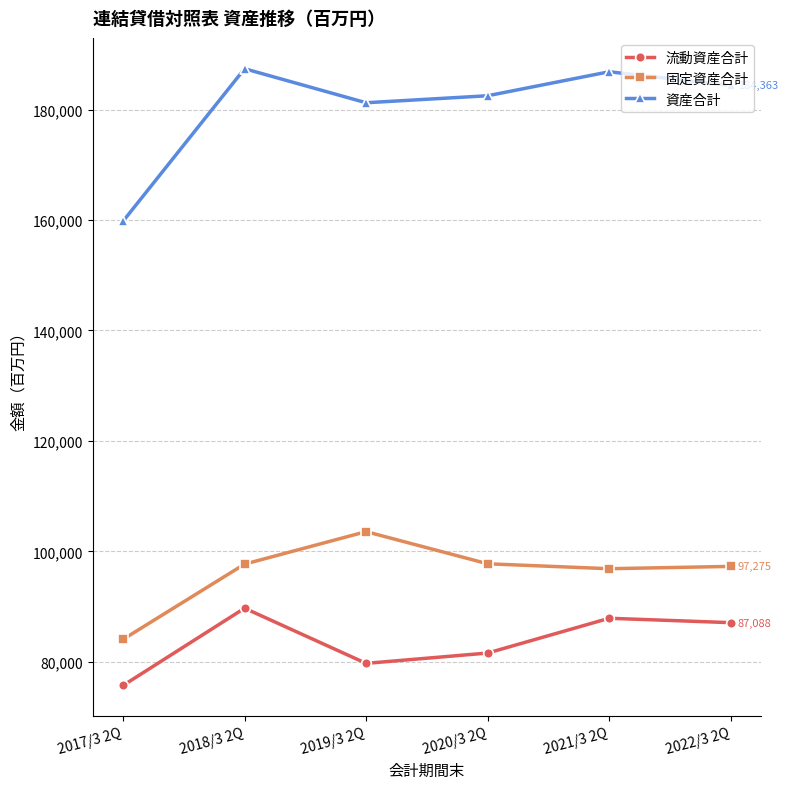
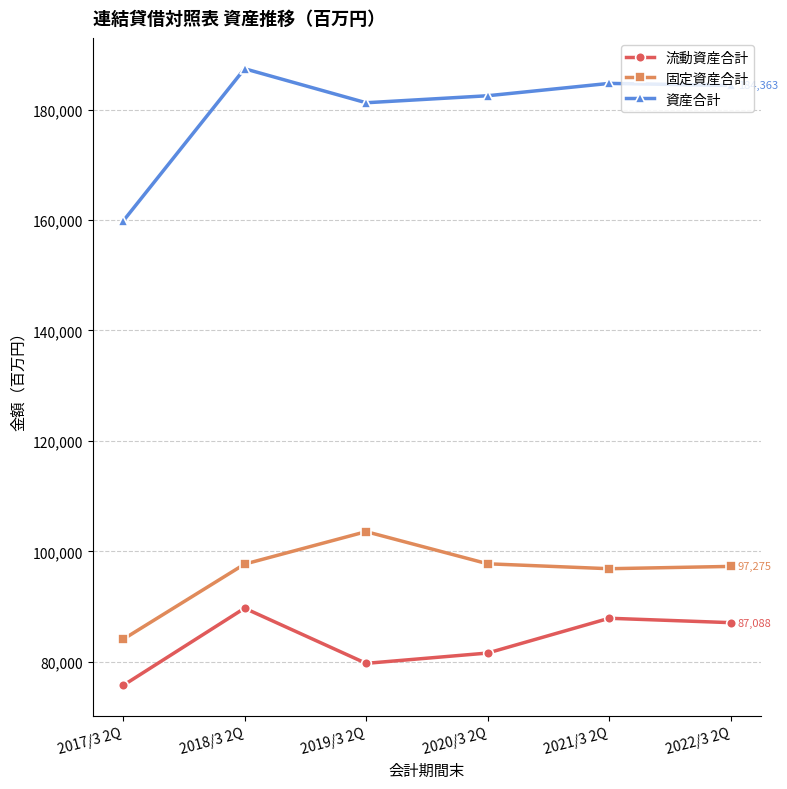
資産合計, 2021/3 2Q: 187,000 -> 185,000
